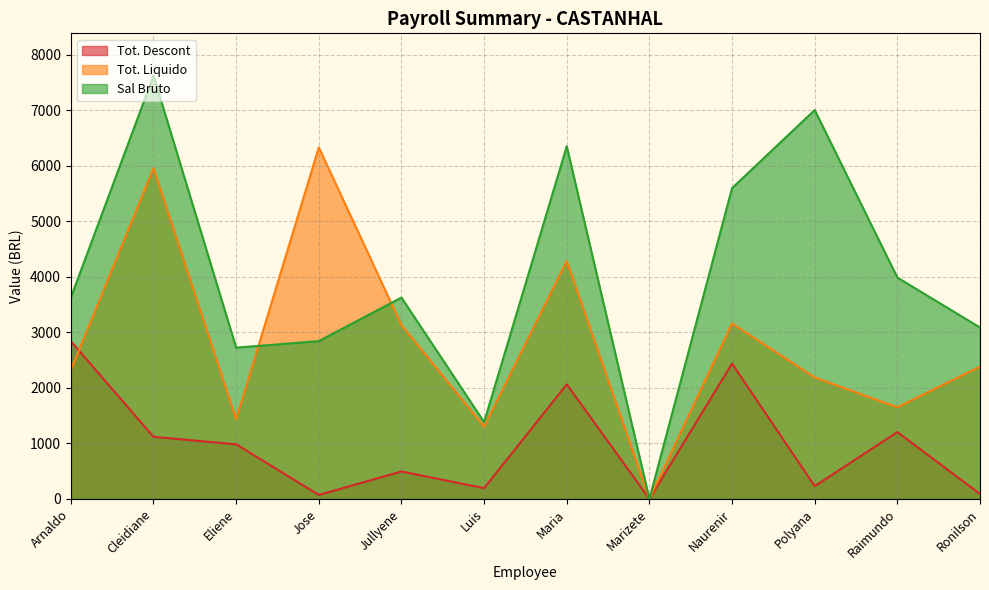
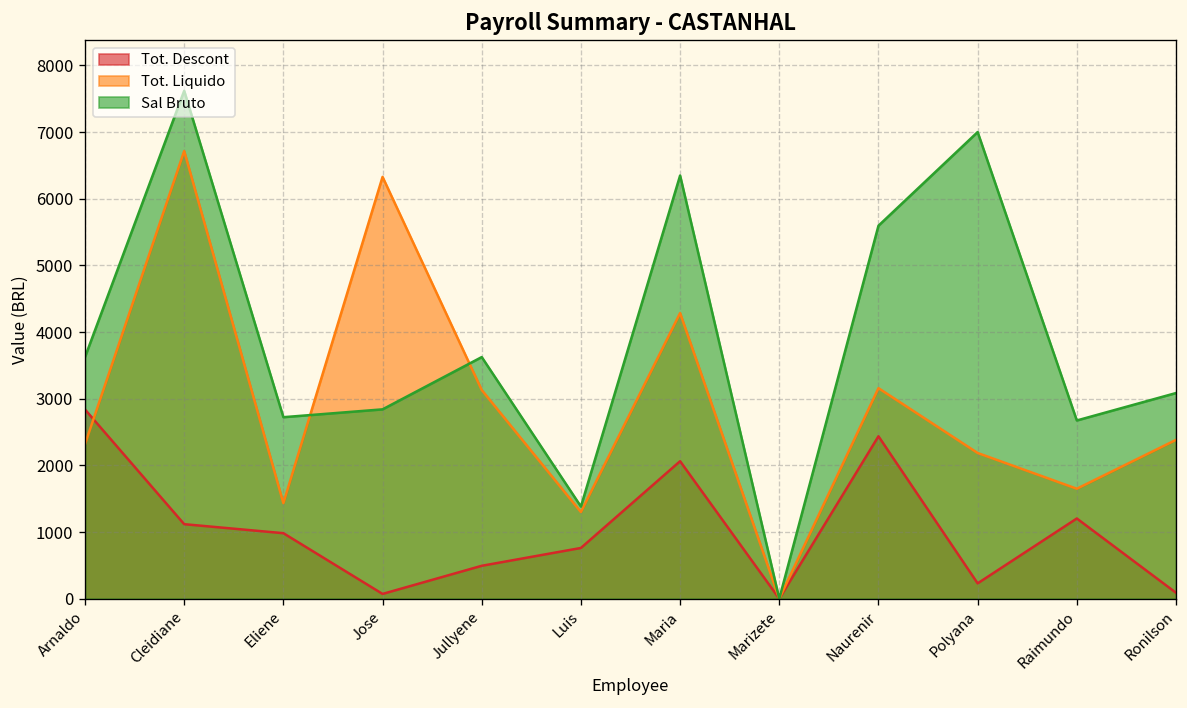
Tot. Liquido, Cleidiane: 6000 -> 6700
Tot. Descont, Luis: 200 -> 800
Sal Bruto, Raimundo: 4000 -> 2700
